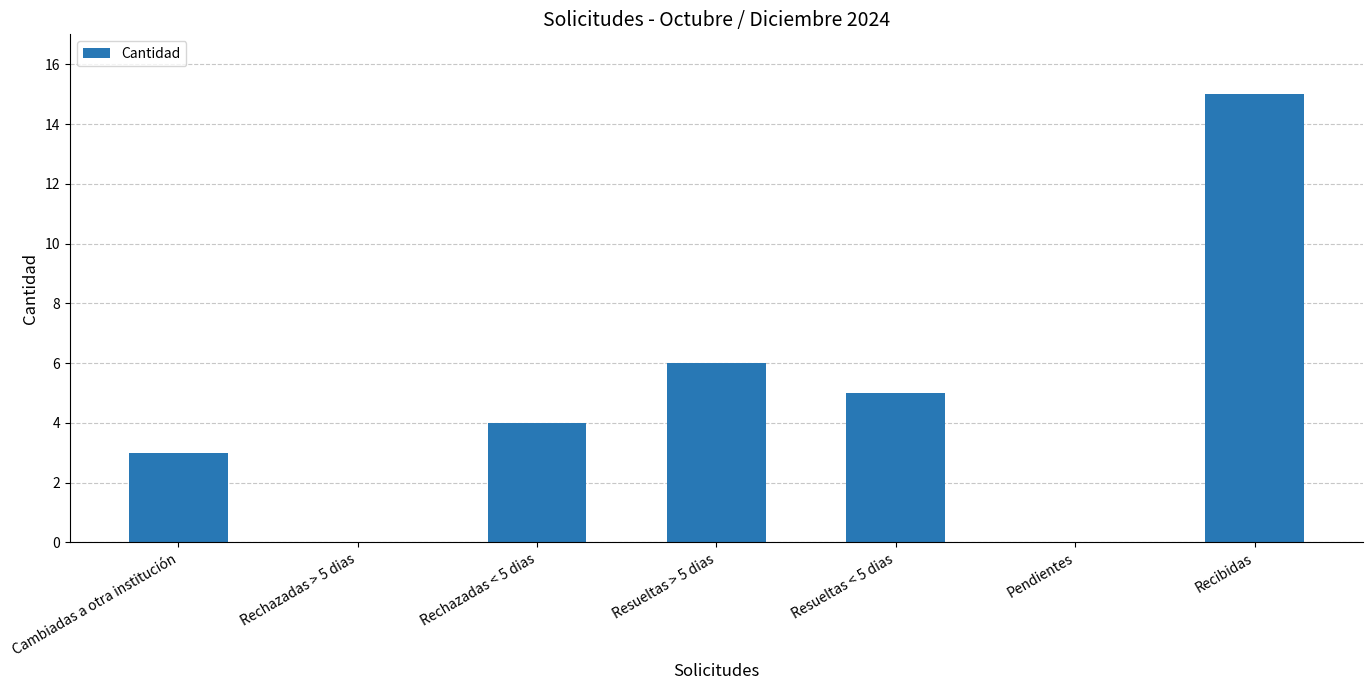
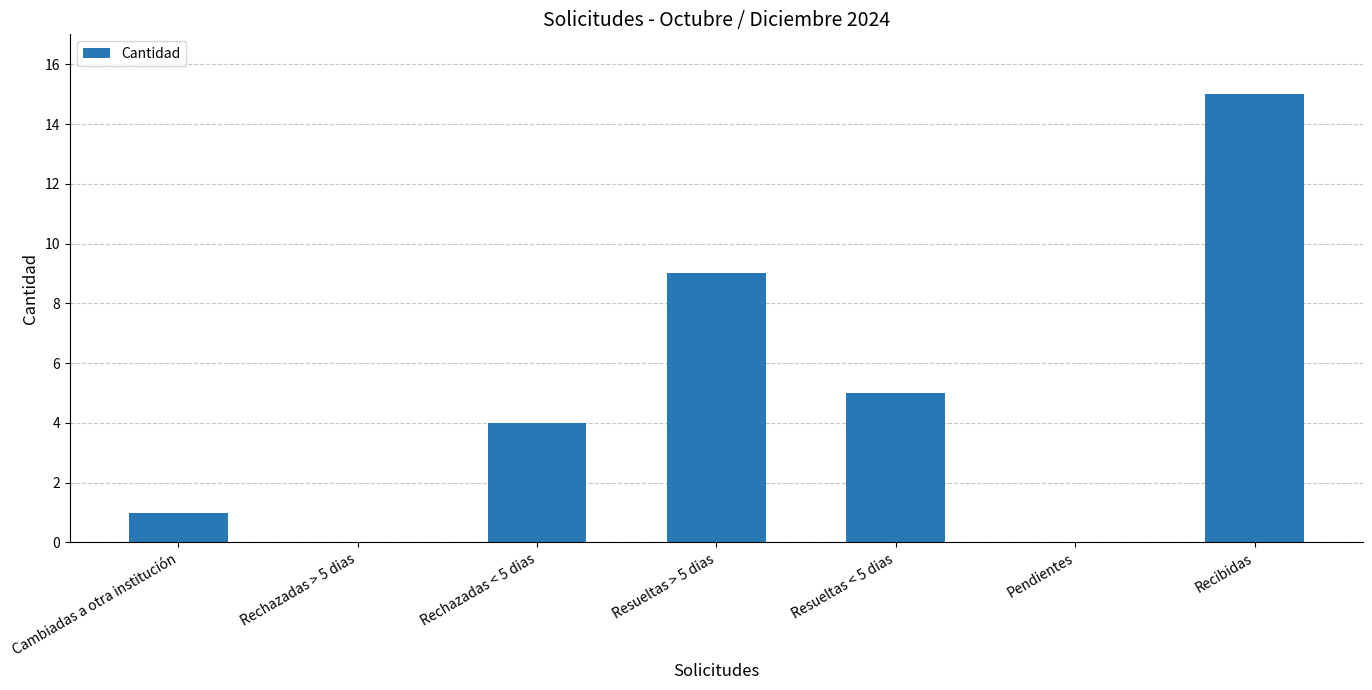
Cambiadas a otra institución: 3 -> 1
Resueltas > 5 dias: 6 -> 9
